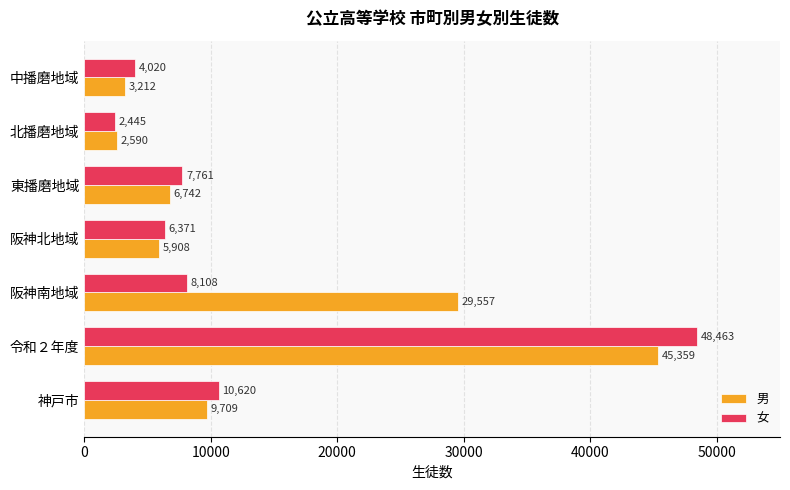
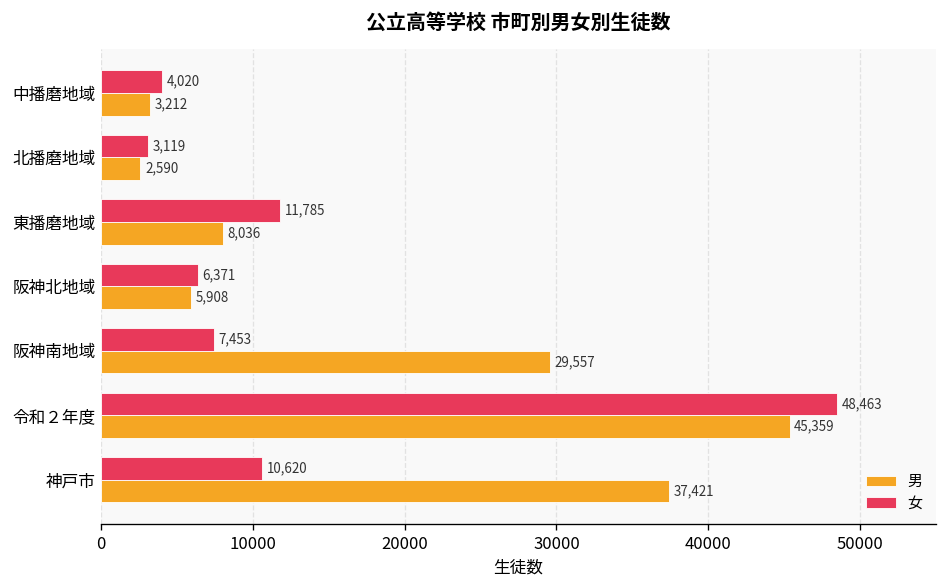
女, 北播磨地域: 2,445 -> 3,119
女, 東播磨地域: 7,761 -> 11,785
男, 東播磨地域: 6,742 -> 8,036
女, 阪神南地域: 8,108 -> 7,453
男, 神戸市: 9,709 -> 37,421
